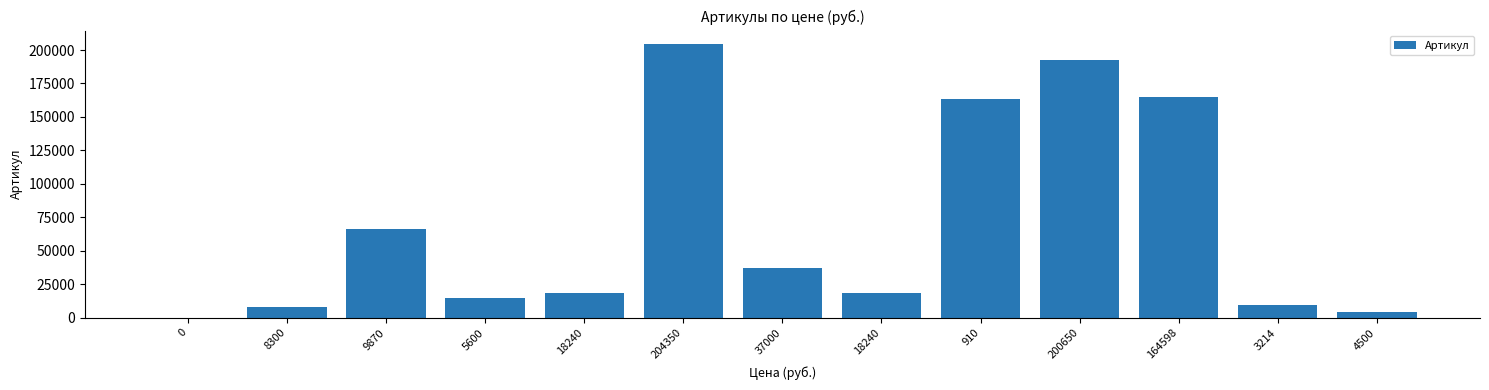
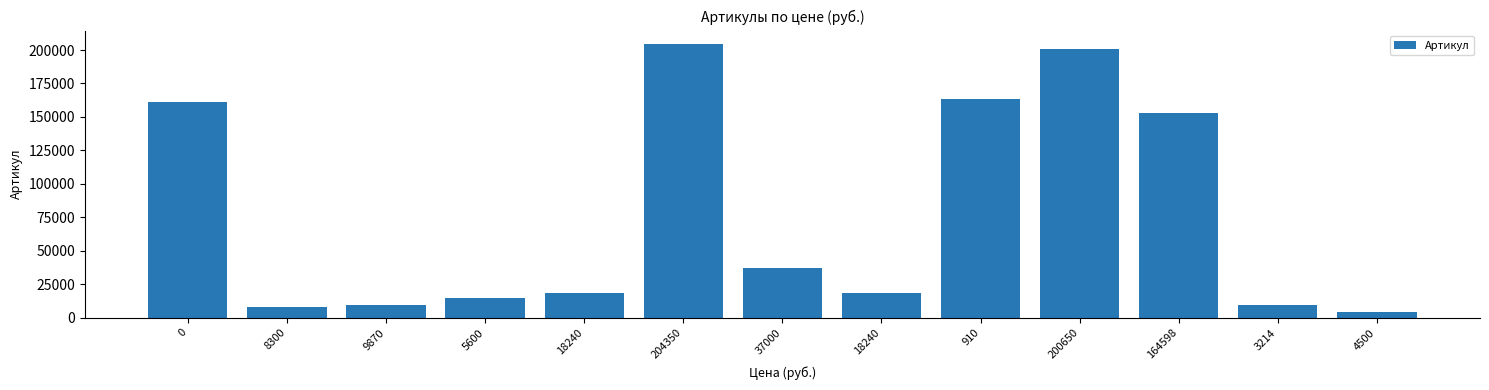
0: 0 -> 161000
9870: 66000 -> 10000
200650: 192000 -> 201000
164598: 165000 -> 153000
